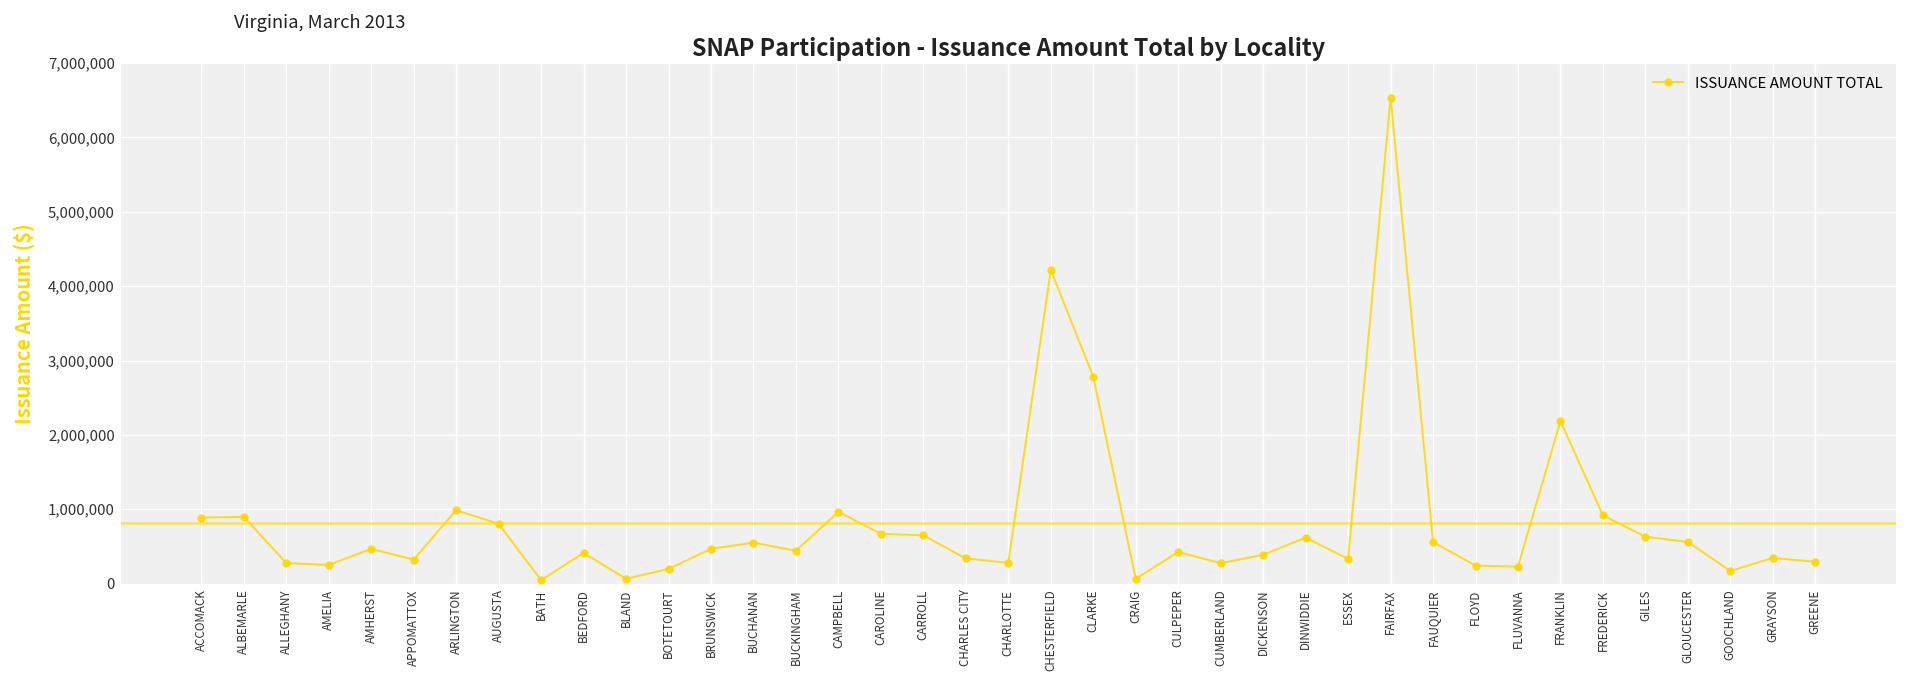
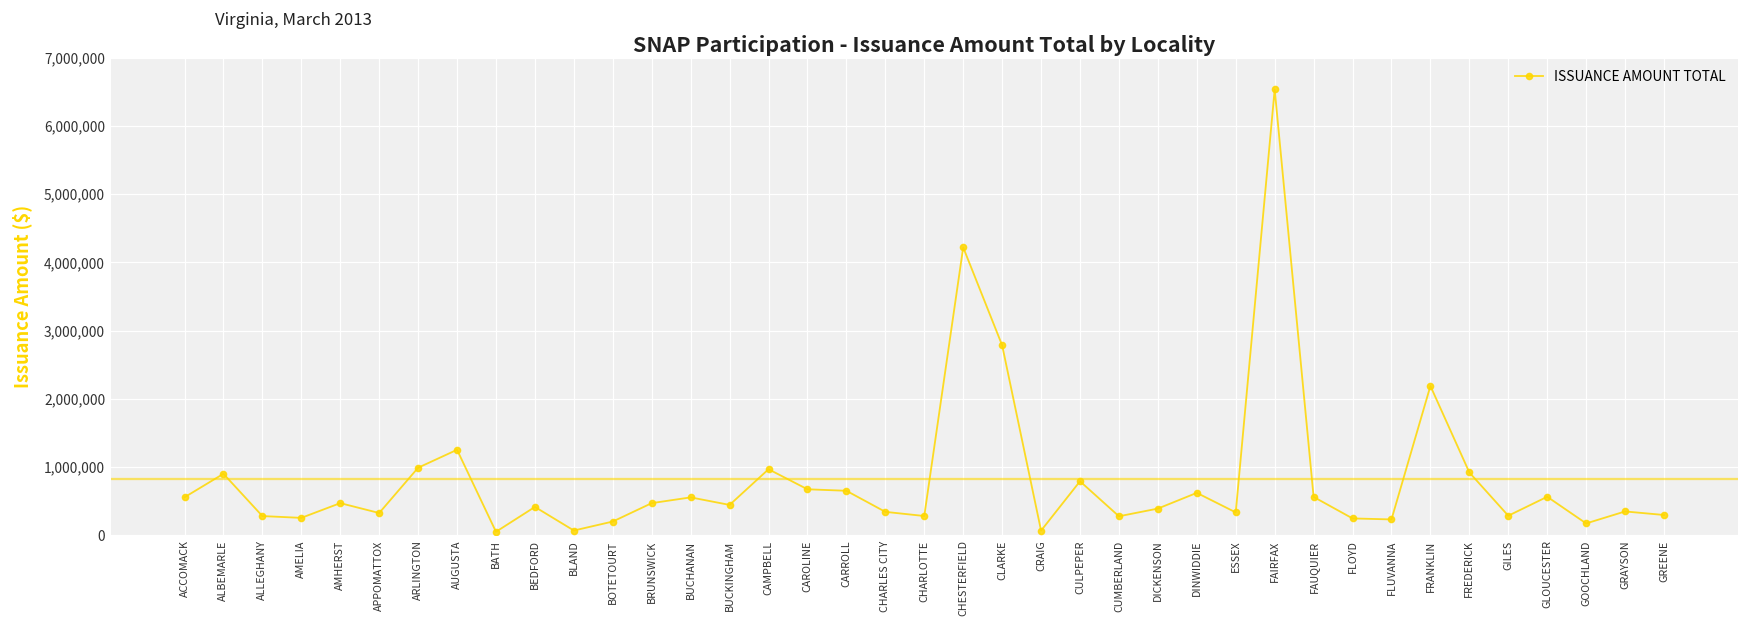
ACCOMACK: 900,000 -> 600,000
AUGUSTA: 800,000 -> 1,300,000
CULPEPER: 400,000 -> 800,000
GILES: 600,000 -> 300,000
